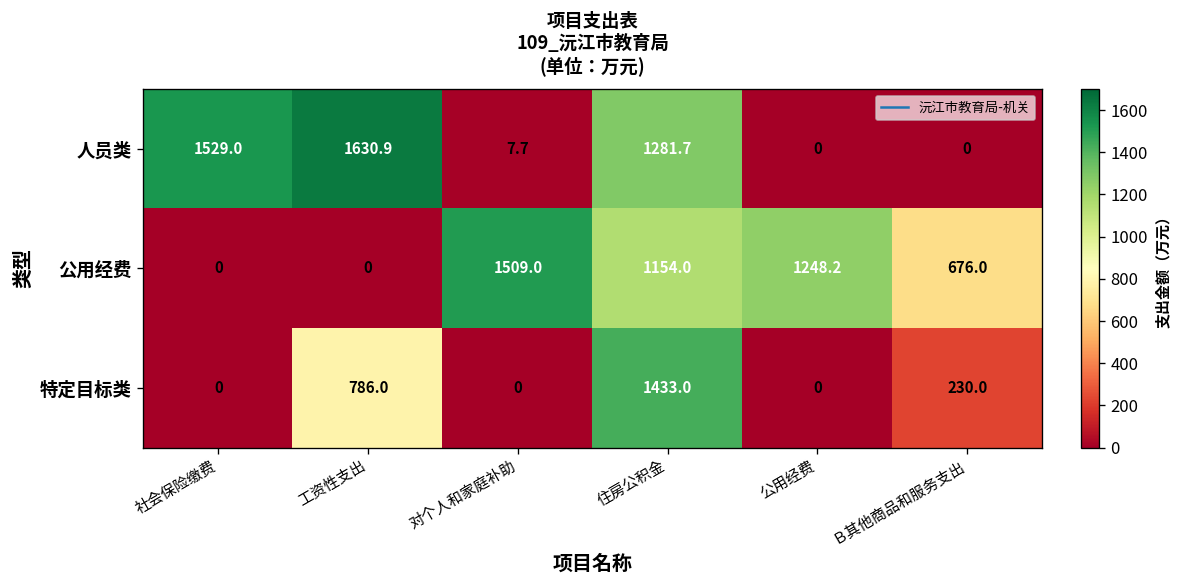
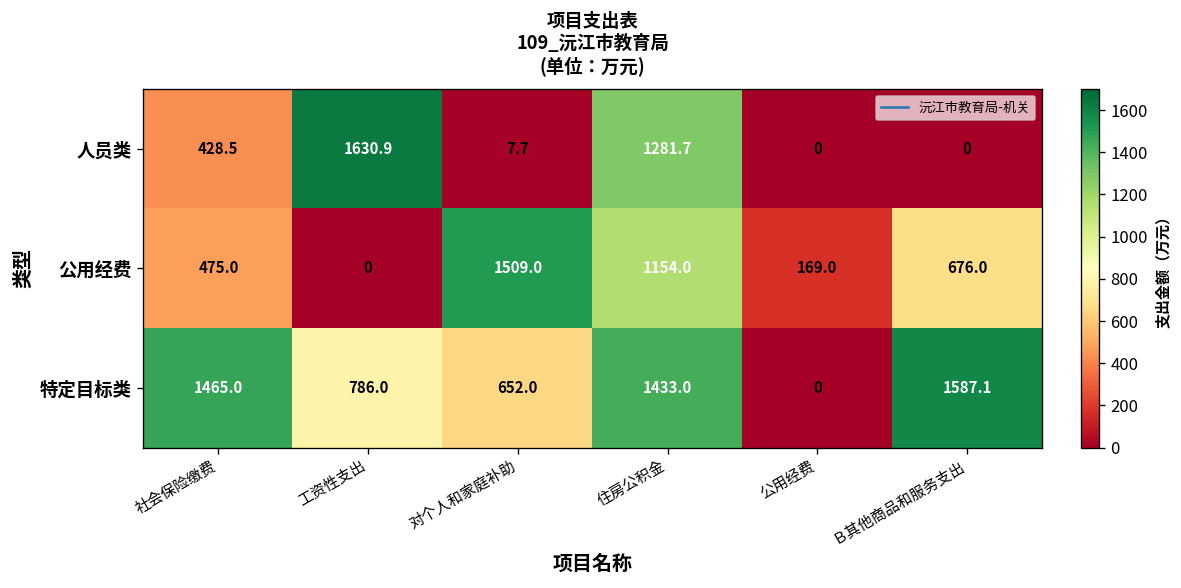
人员类, 社会保险缴费: 1529.0 -> 428.5
公用经费, 社会保险缴费: 0 -> 475.0
公用经费, 公用经费: 1248.2 -> 169.0
特定目标类, 社会保险缴费: 0 -> 1465.0
特定目标类, 对个人和家庭补助: 0 -> 652.0
特定目标类, Ｂ其他商品和服务支出: 230.0 -> 1587.1
